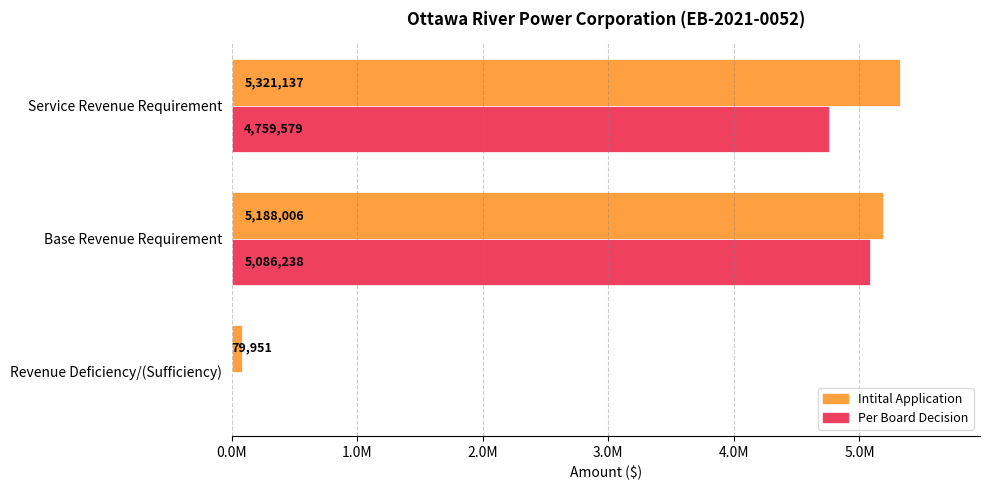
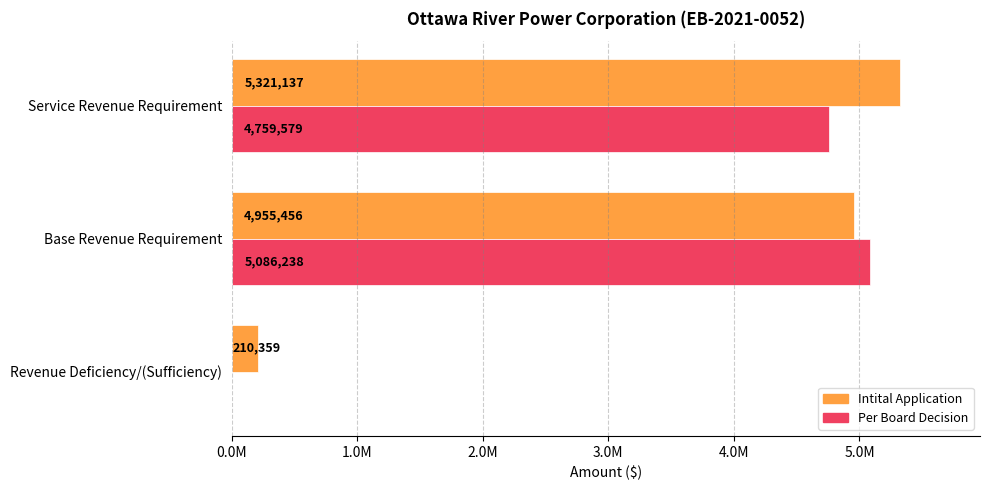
Intital Application, Base Revenue Requirement: 5,188,006 -> 4,955,456
Intital Application, Revenue Deficiency/(Sufficiency): 79,951 -> 210,359
